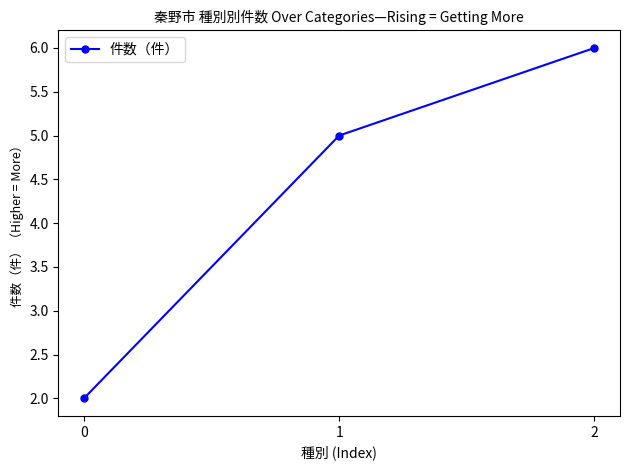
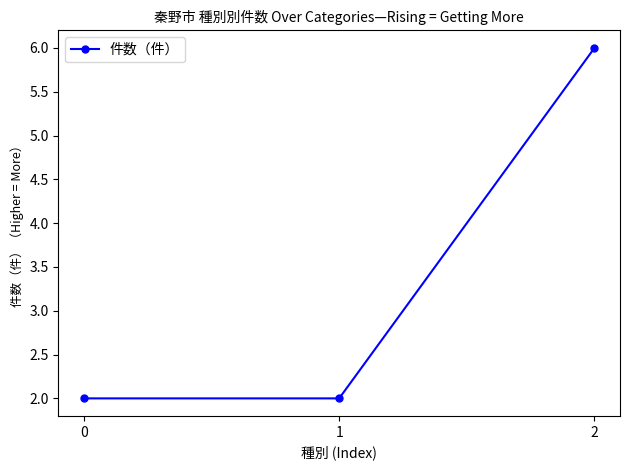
1: 5 -> 2
